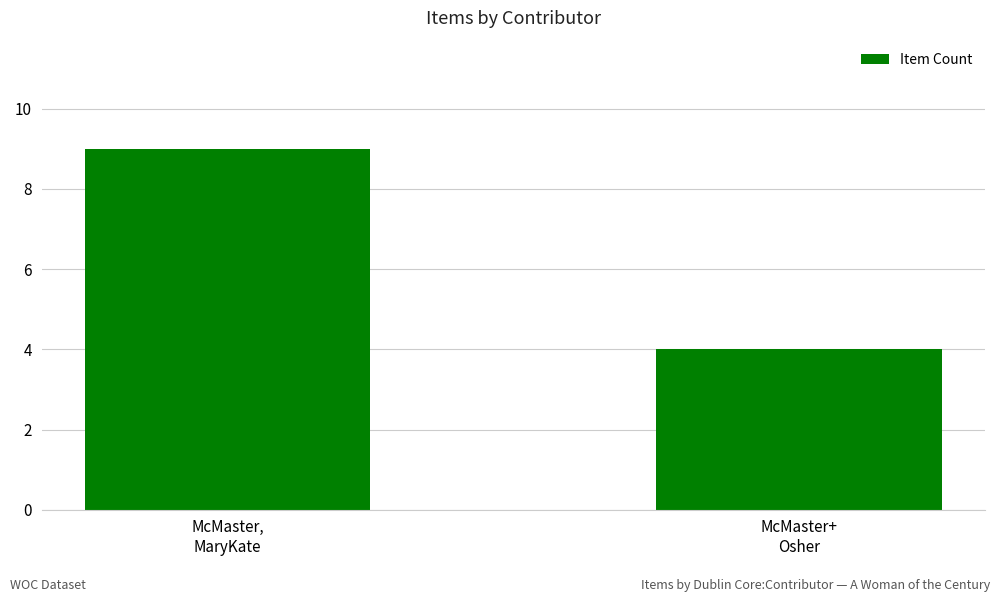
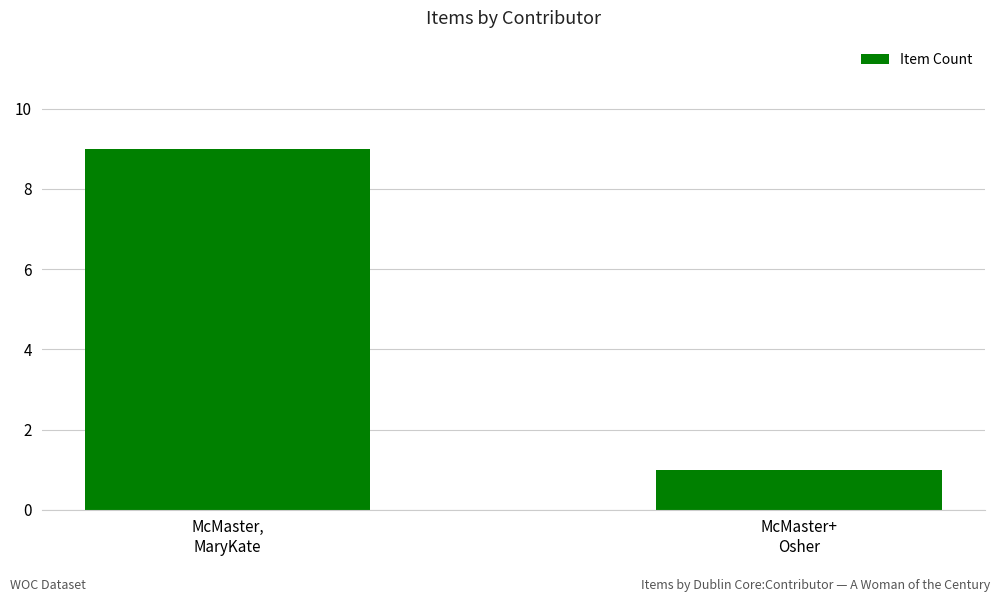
McMaster+ Osher: 4 -> 1
